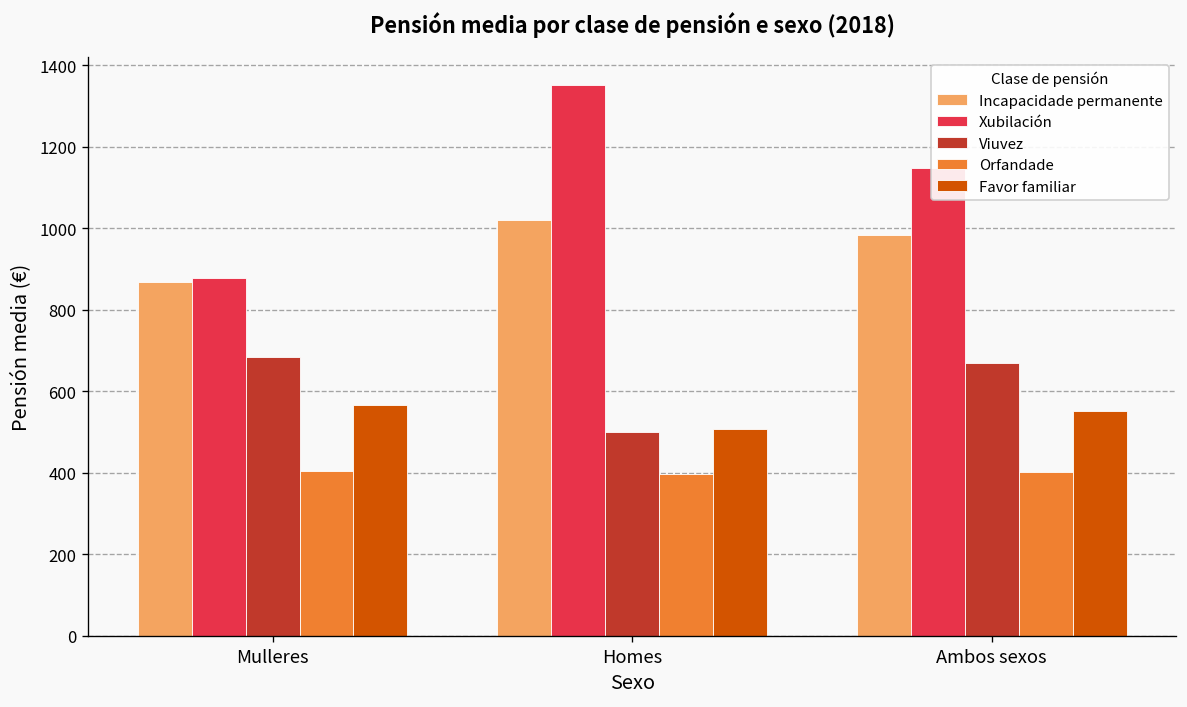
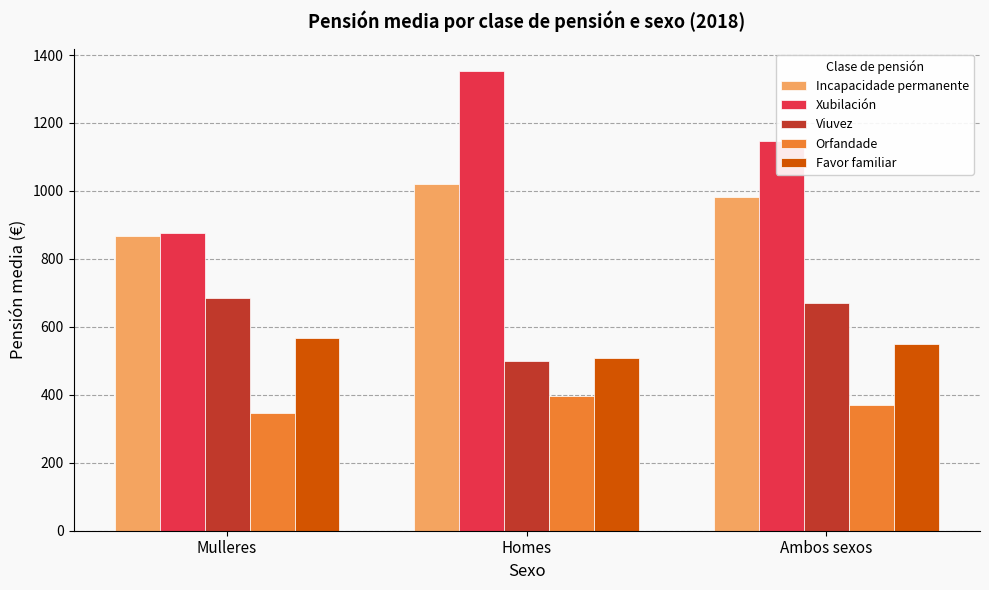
Orfandade, Mulleres: 400 -> 350
Orfandade, Ambos sexos: 400 -> 370
